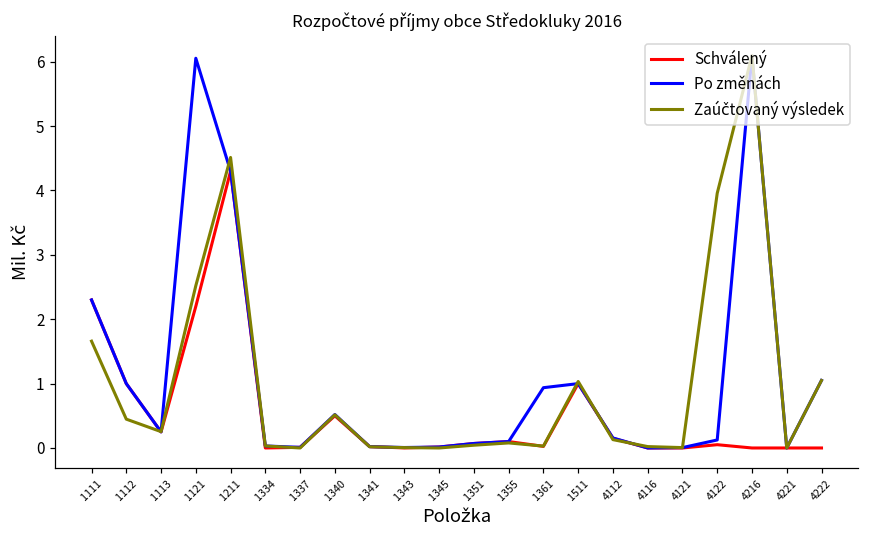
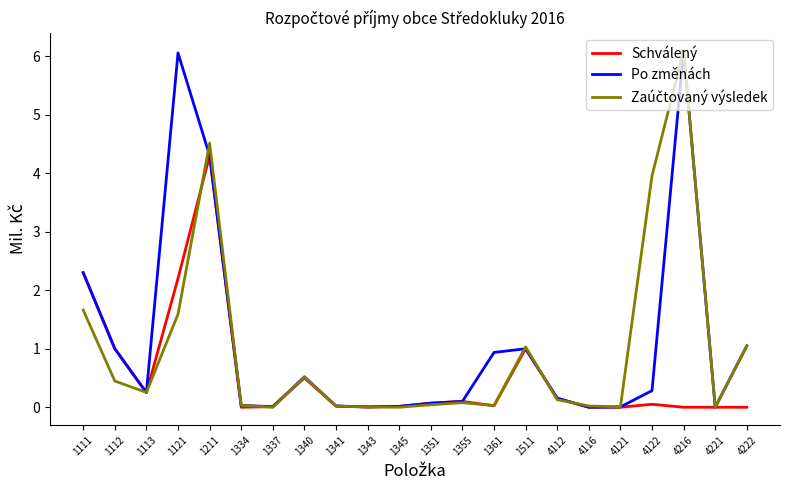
Zaúčtovaný výsledek, 1121: 2.5 -> 1.6
Po změnách, 4122: 0.1 -> 0.3
